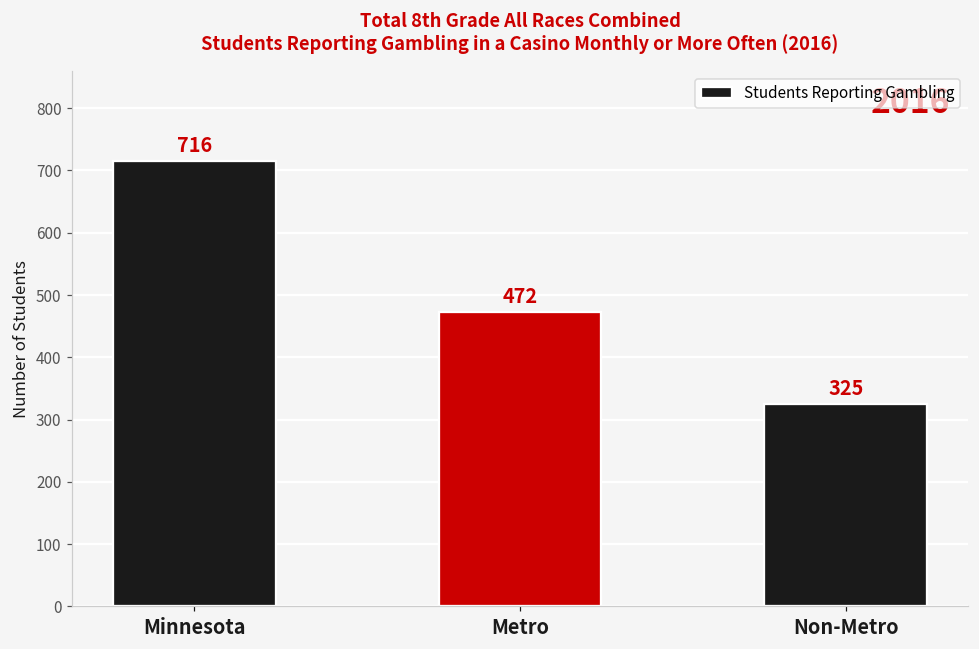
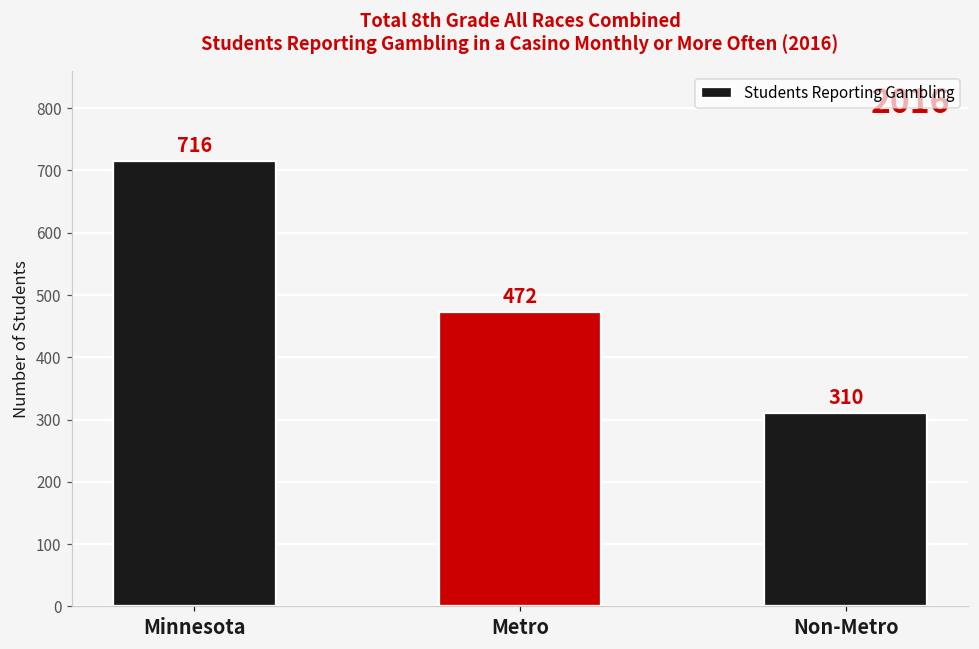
Non-Metro: 325 -> 310
